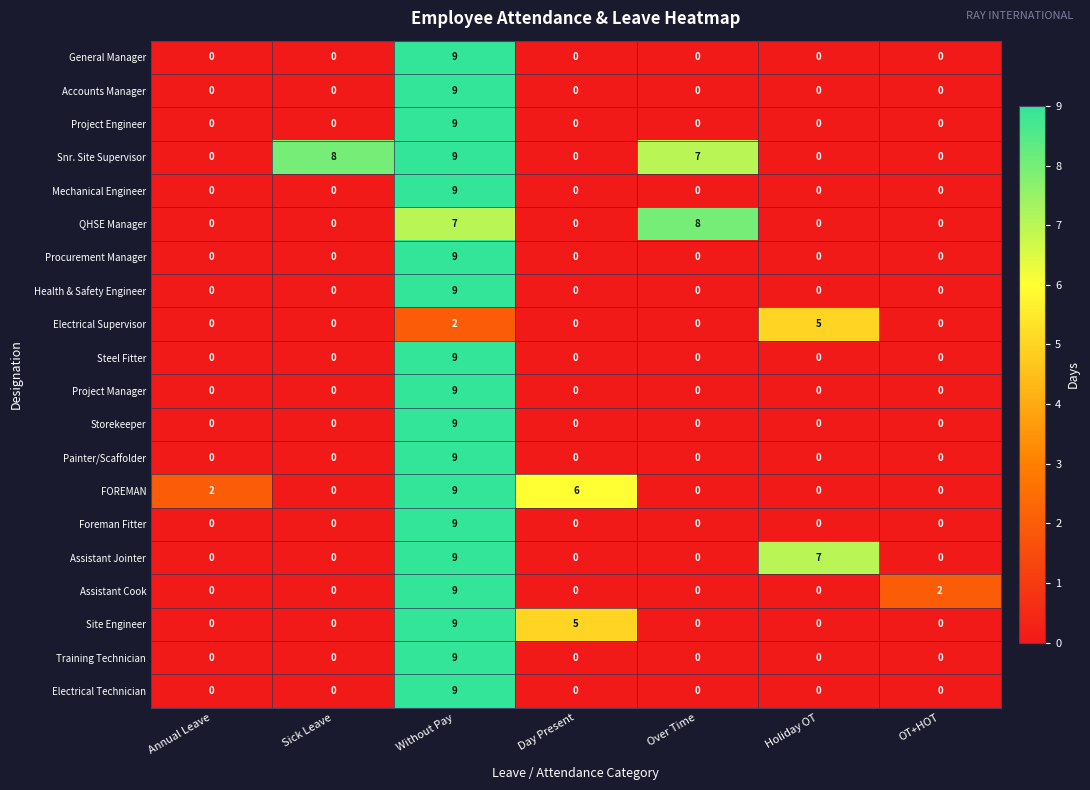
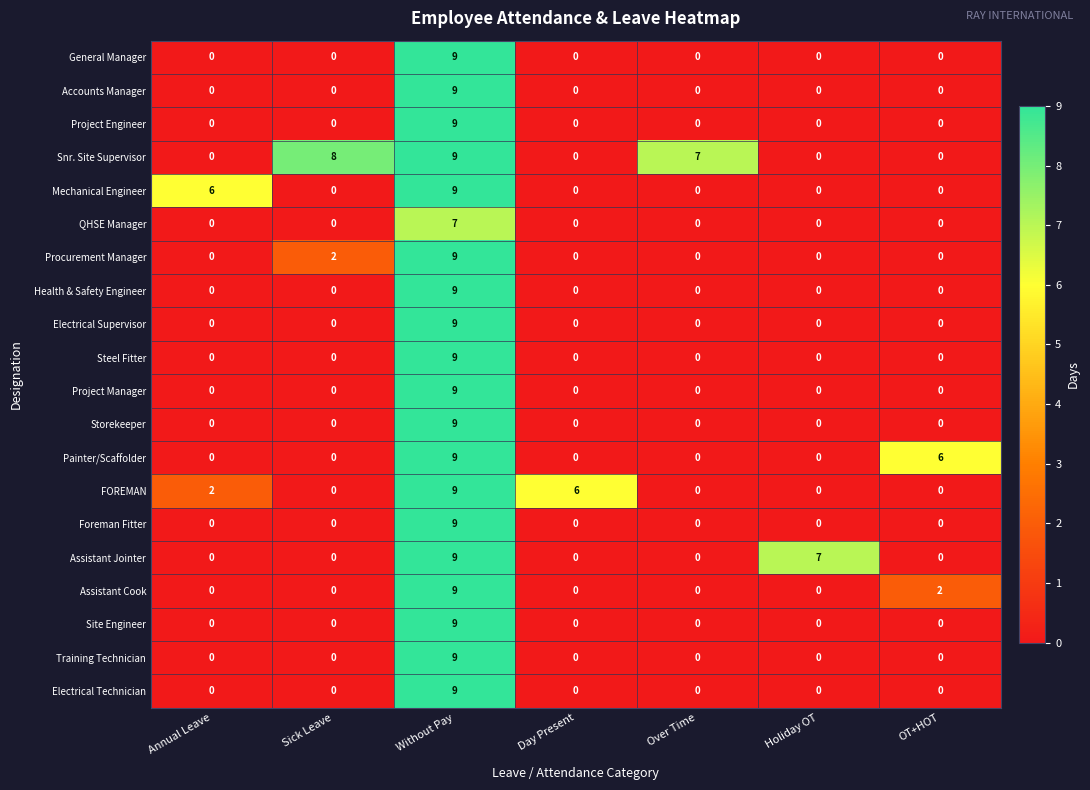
Mechanical Engineer, Annual Leave: 0 -> 6
QHSE Manager, Over Time: 8 -> 0
Procurement Manager, Sick Leave: 0 -> 2
Electrical Supervisor, Without Pay: 2 -> 9
Electrical Supervisor, Holiday OT: 5 -> 0
Painter/Scaffolder, OT+HOT: 0 -> 6
Site Engineer, Day Present: 5 -> 0
